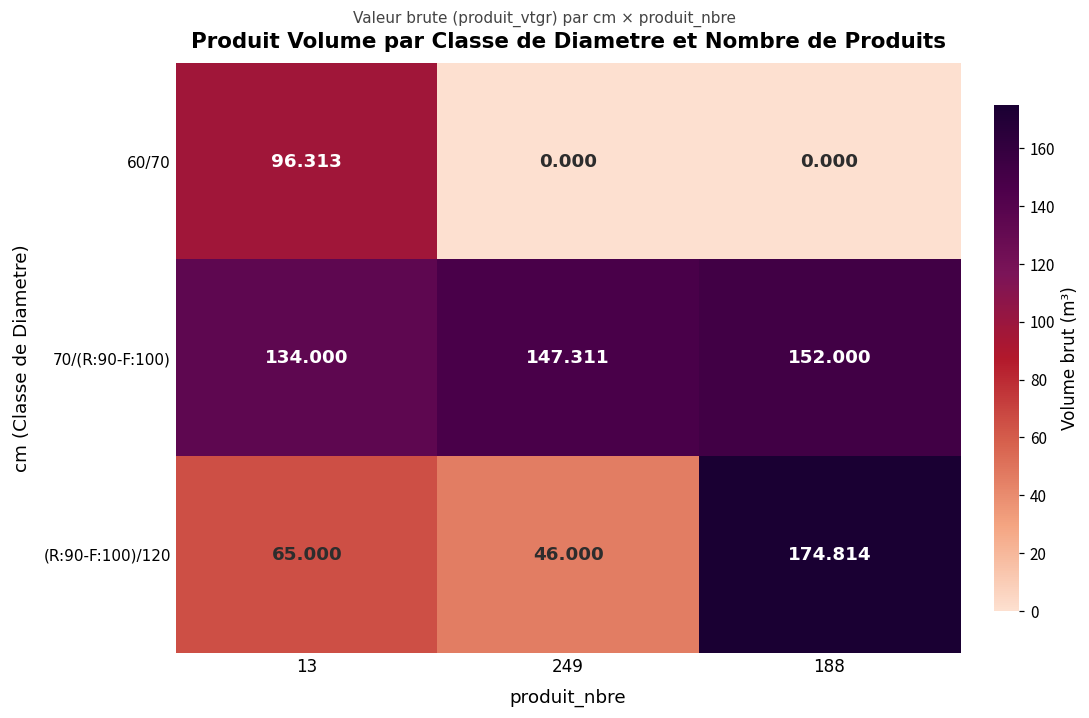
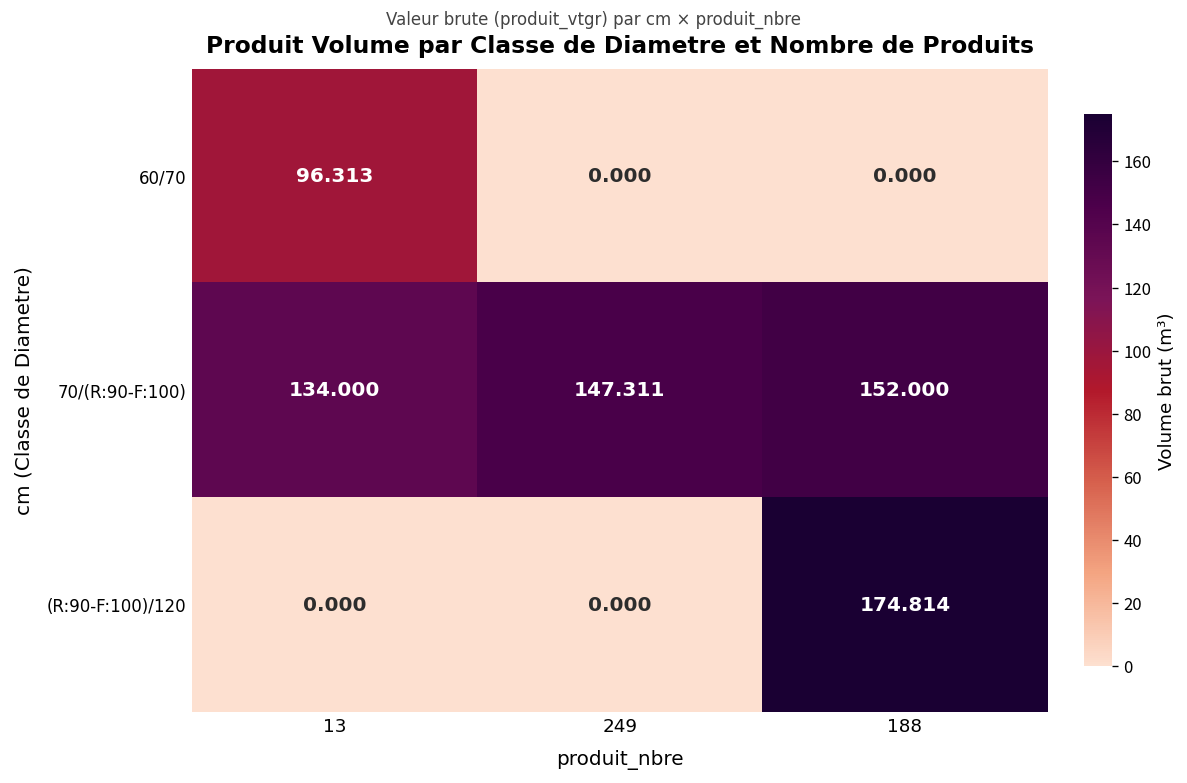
(R:90-F:100)/120, 13: 65.000 -> 0.000
(R:90-F:100)/120, 249: 46.000 -> 0.000
